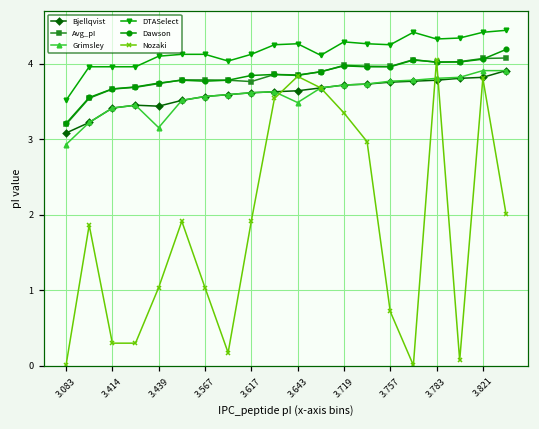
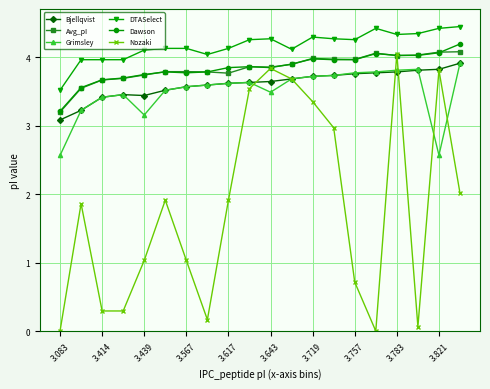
Grimsley, 3.083: 2.9 -> 2.6
Grimsley, 3.821: 3.9 -> 2.6
